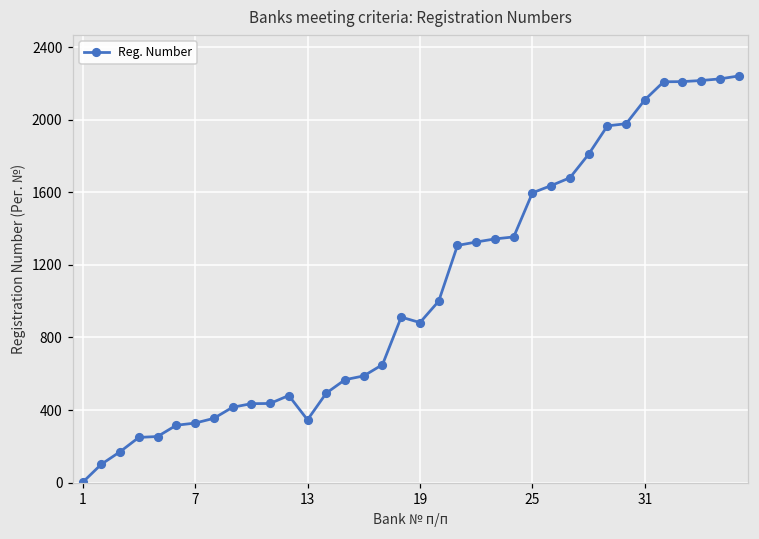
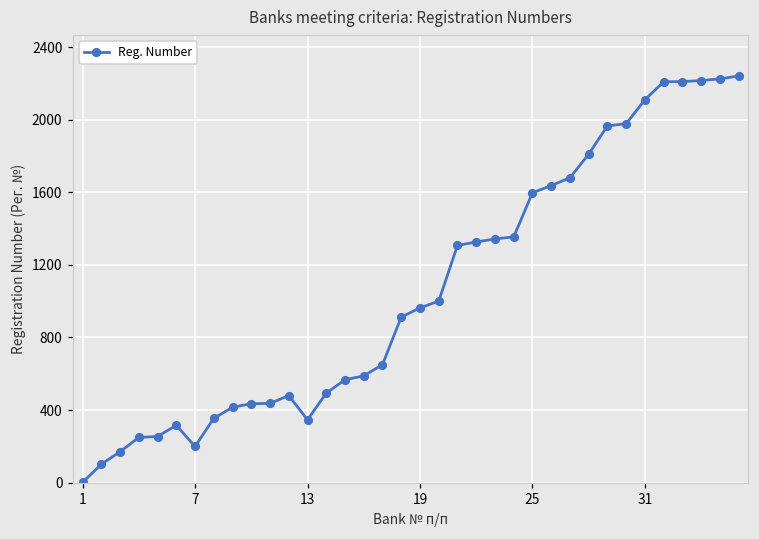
7: 330 -> 200
19: 880 -> 960
